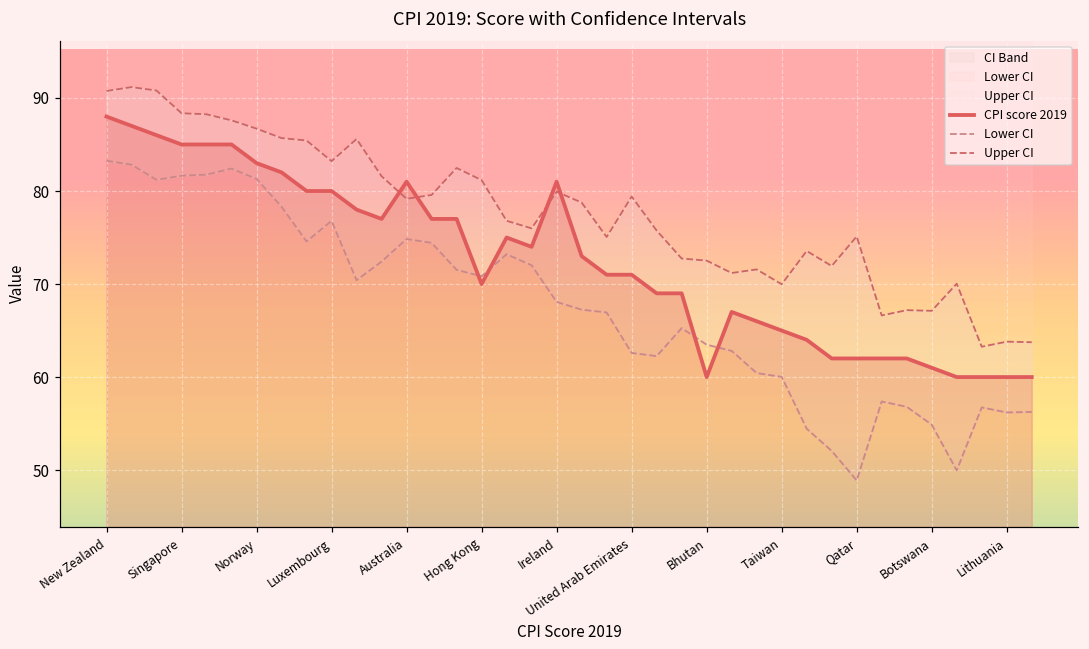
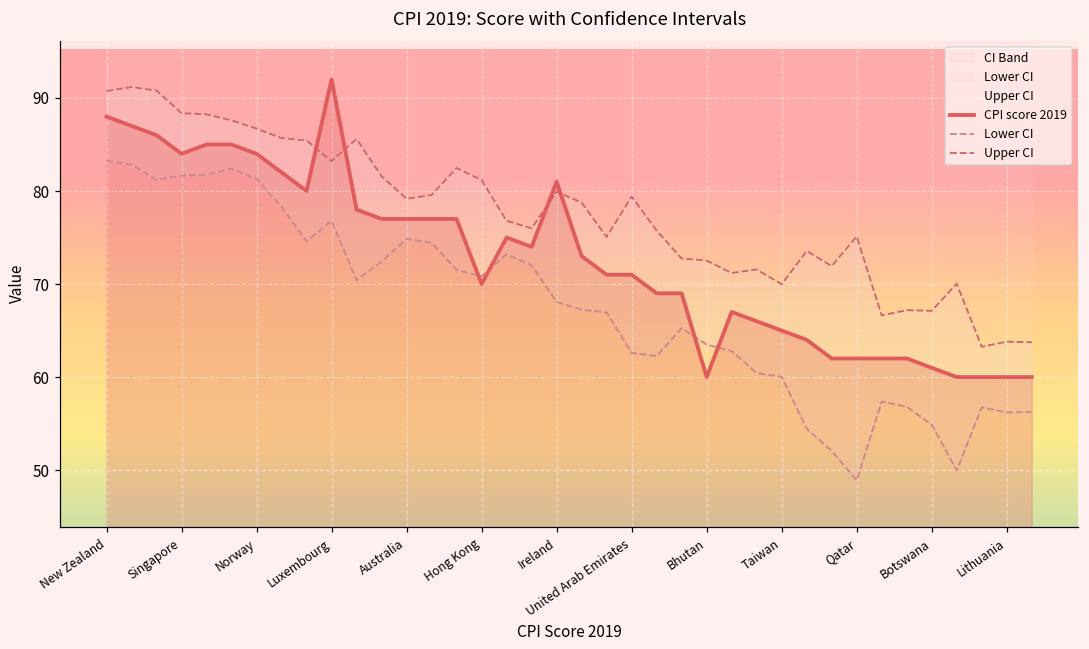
CPI score 2019, Singapore: 85 -> 84
CPI score 2019, Norway: 83 -> 84
CPI score 2019, Luxembourg: 80 -> 92
CPI score 2019, Australia: 81 -> 77
